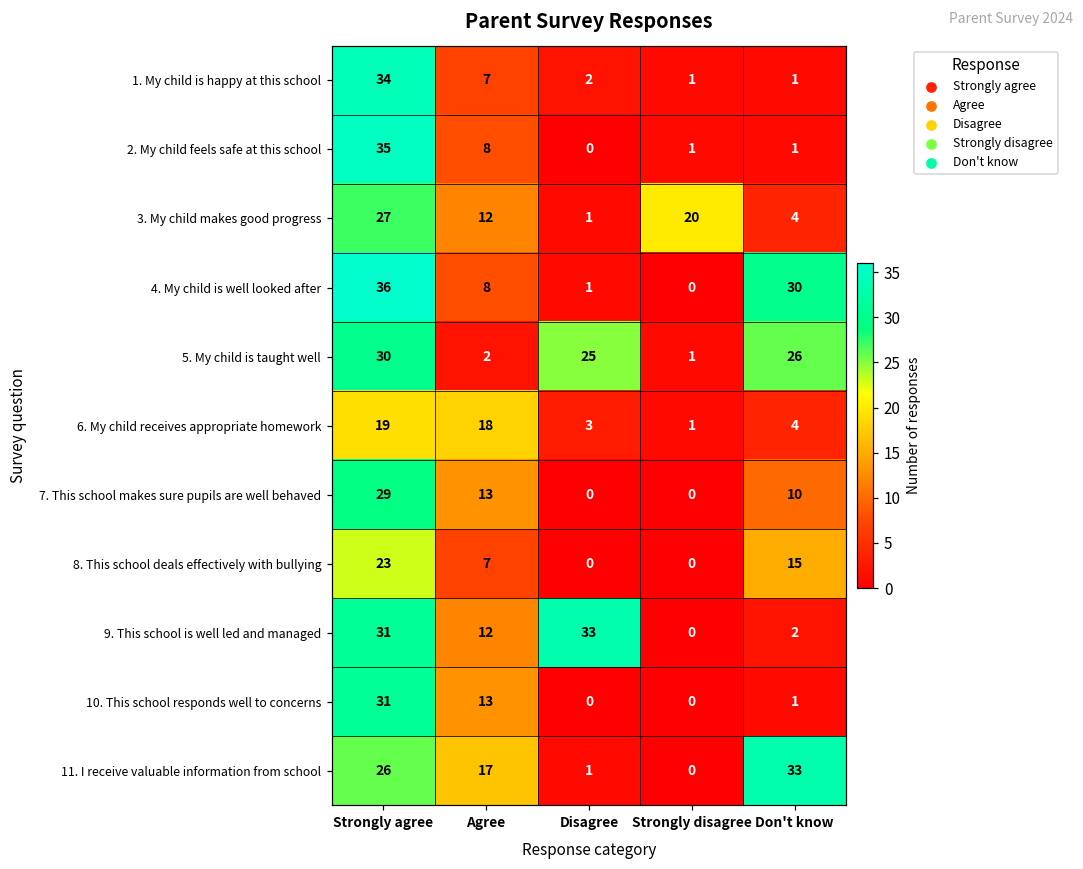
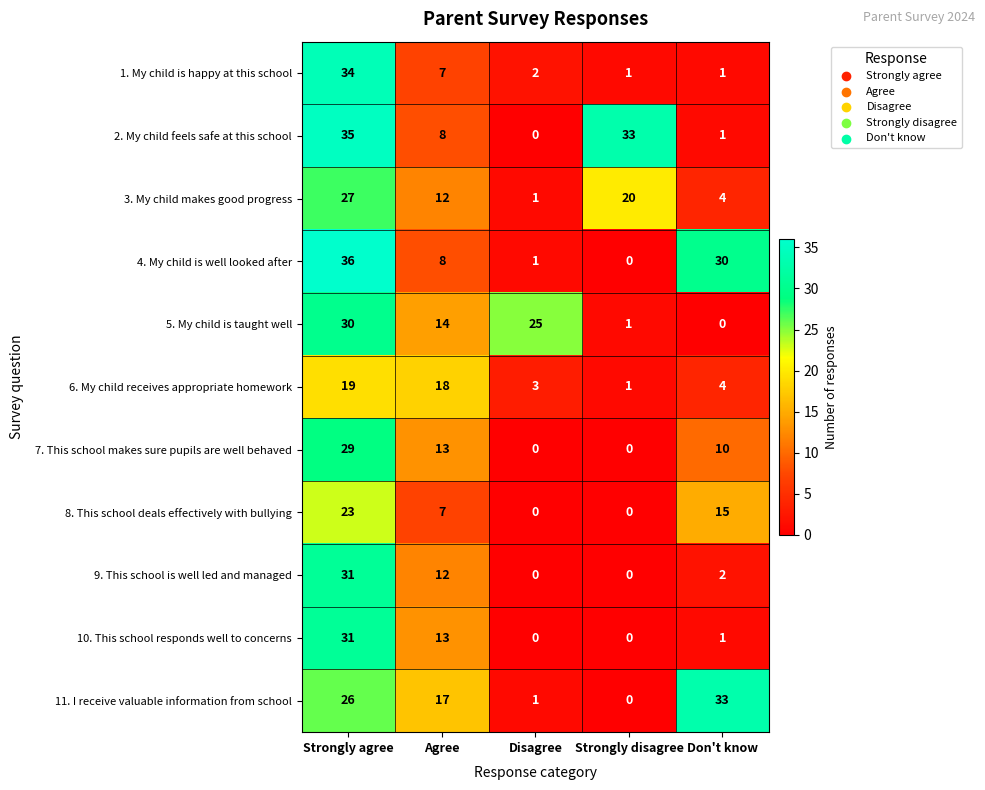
2. My child feels safe at this school, Strongly disagree: 1 -> 33
5. My child is taught well, Agree: 2 -> 14
5. My child is taught well, Don't know: 26 -> 0
9. This school is well led and managed, Disagree: 33 -> 0
